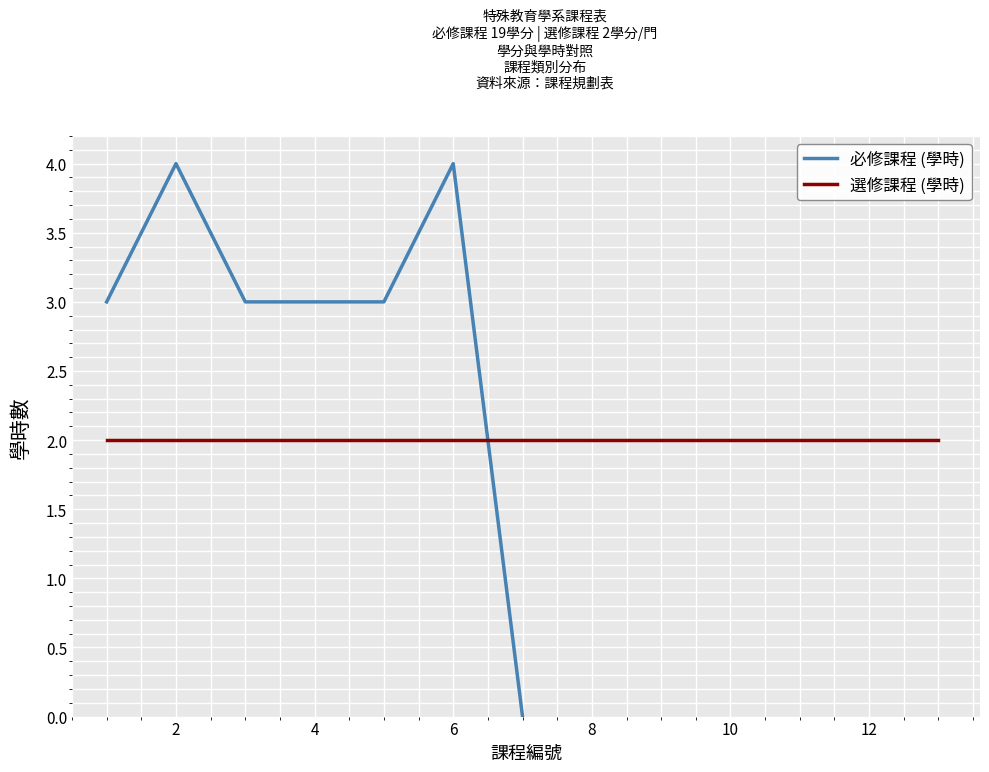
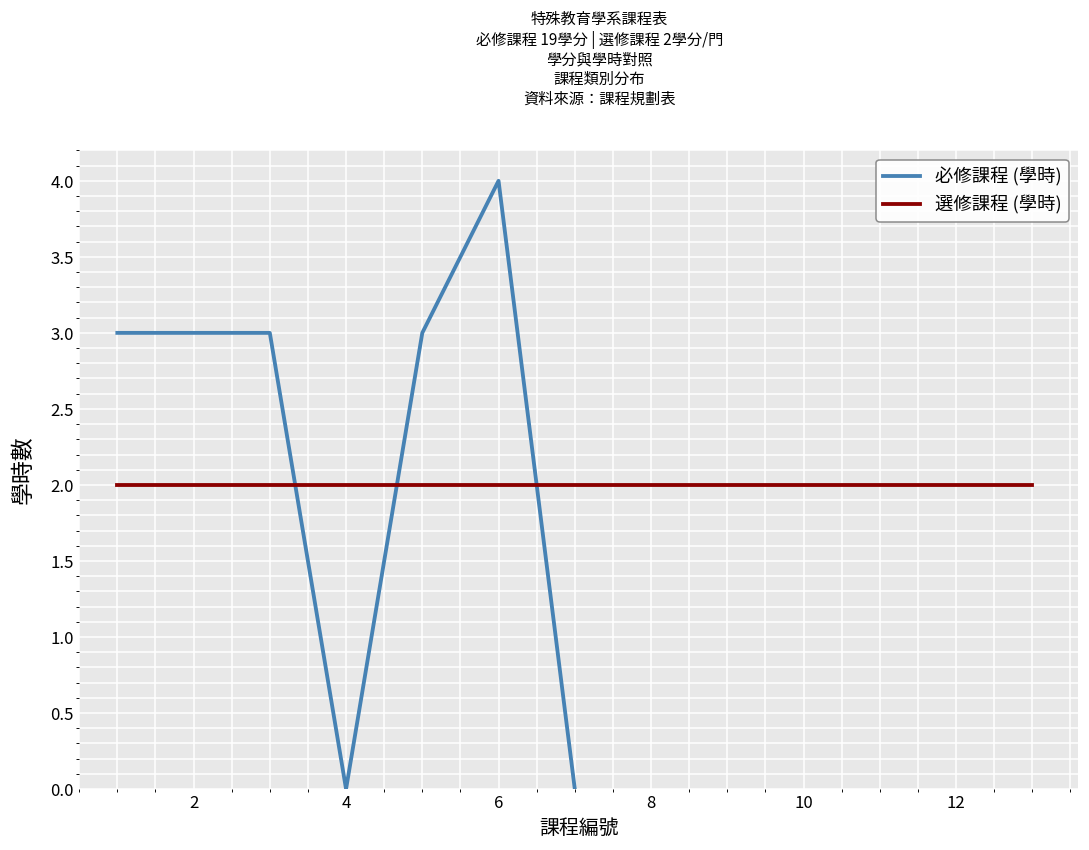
必修課程 (學時), 2: 4 -> 3
必修課程 (學時), 4: 3 -> 0
